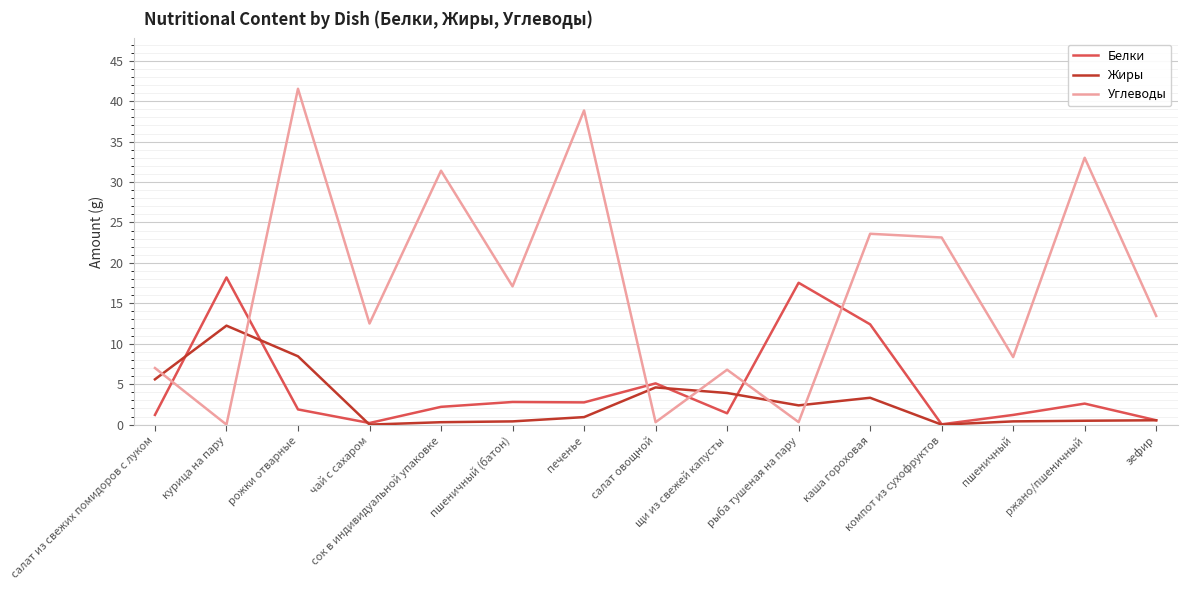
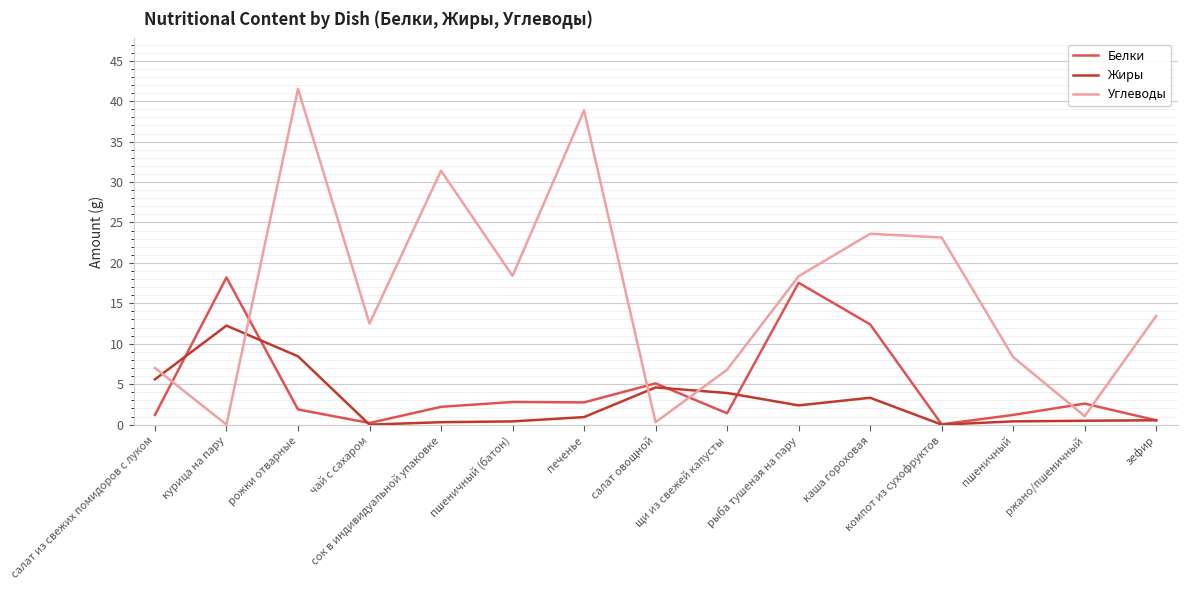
Углеводы, пшеничный (батон): 17 -> 18
Углеводы, рыба тушеная на пару: 0 -> 18
Углеводы, ржано/пшеничный: 33 -> 1
